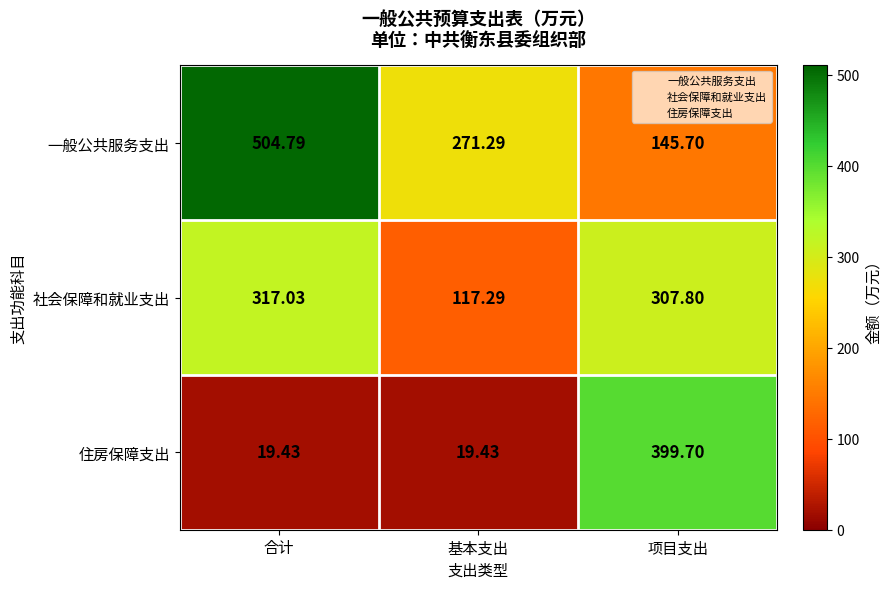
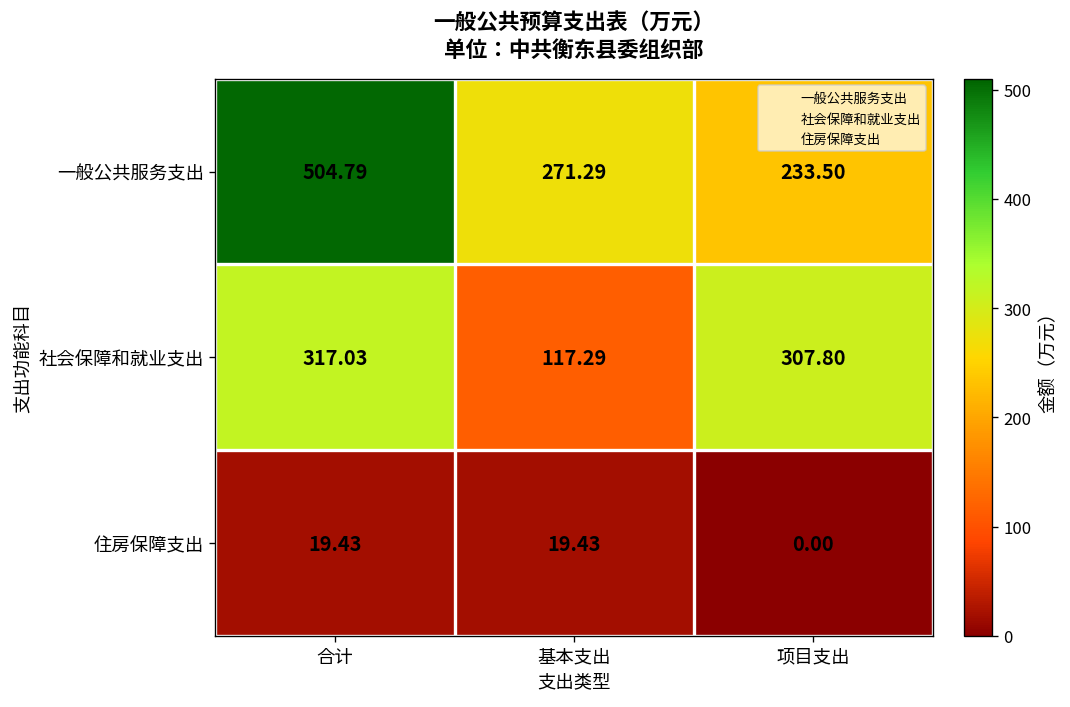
一般公共服务支出, 项目支出: 145.70 -> 233.50
住房保障支出, 项目支出: 399.70 -> 0.00
